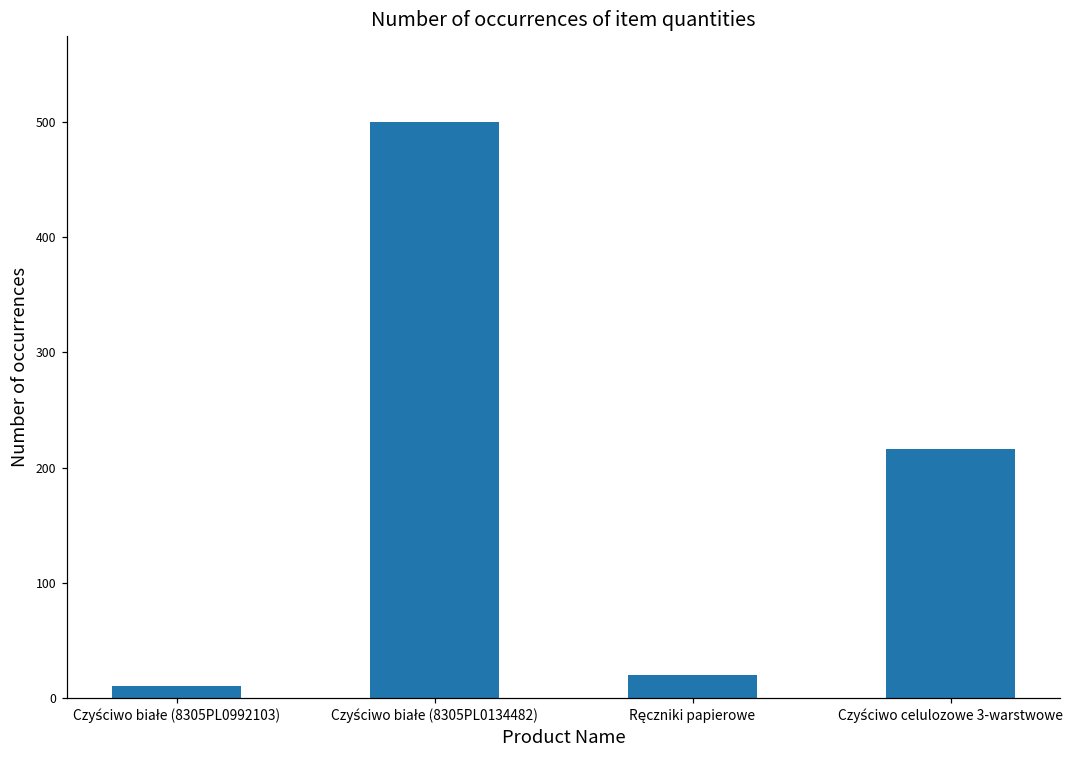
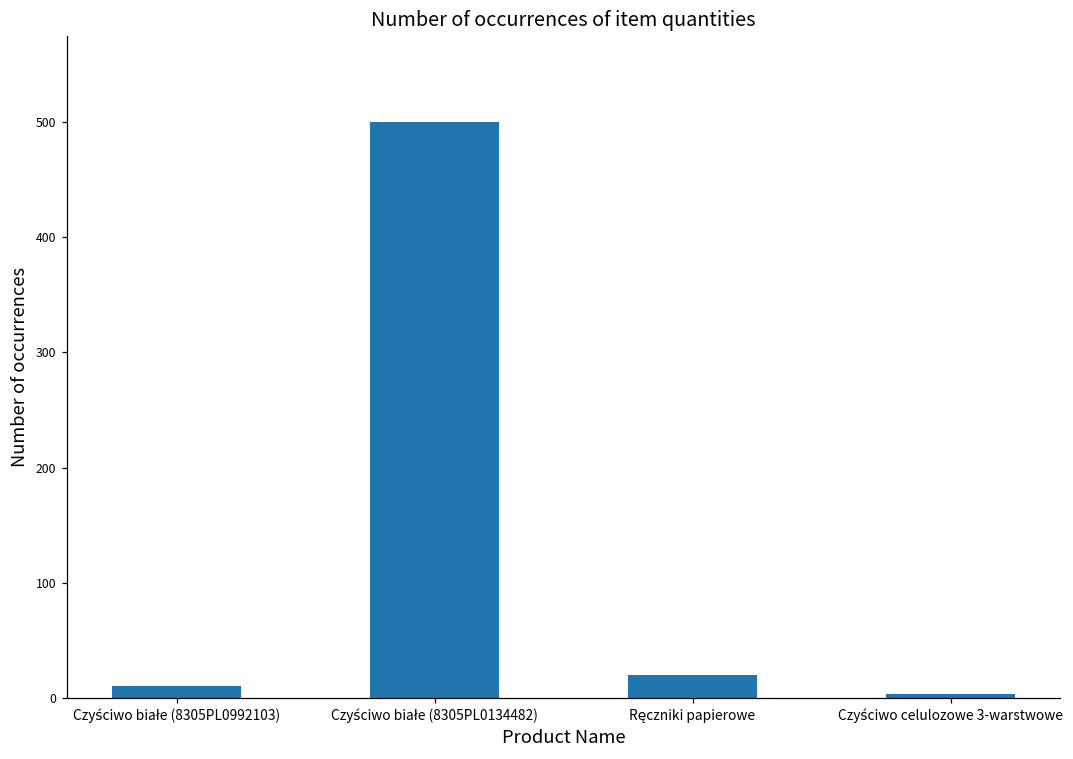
Czyściwo celulozowe 3-warstwowe: 216 -> 3
